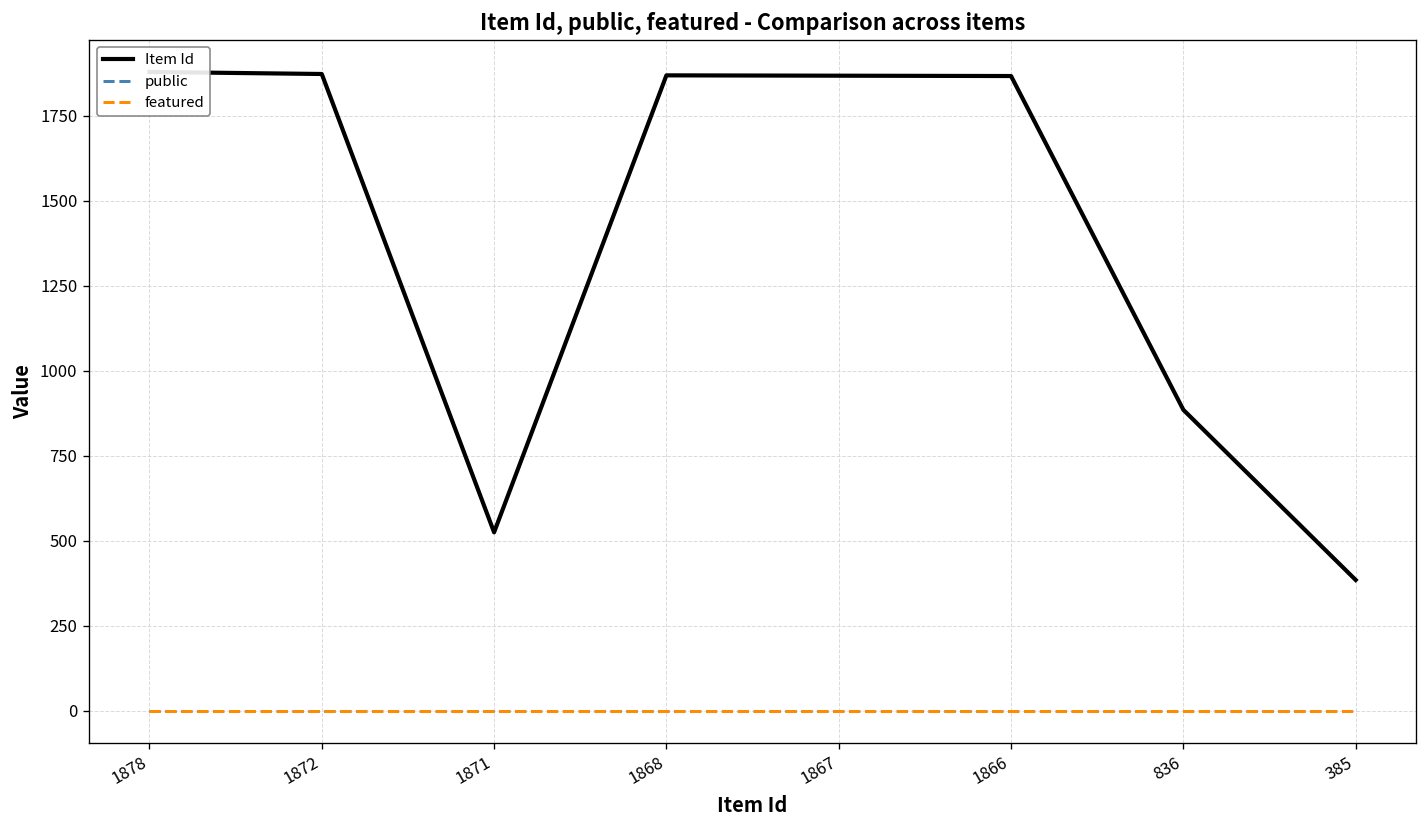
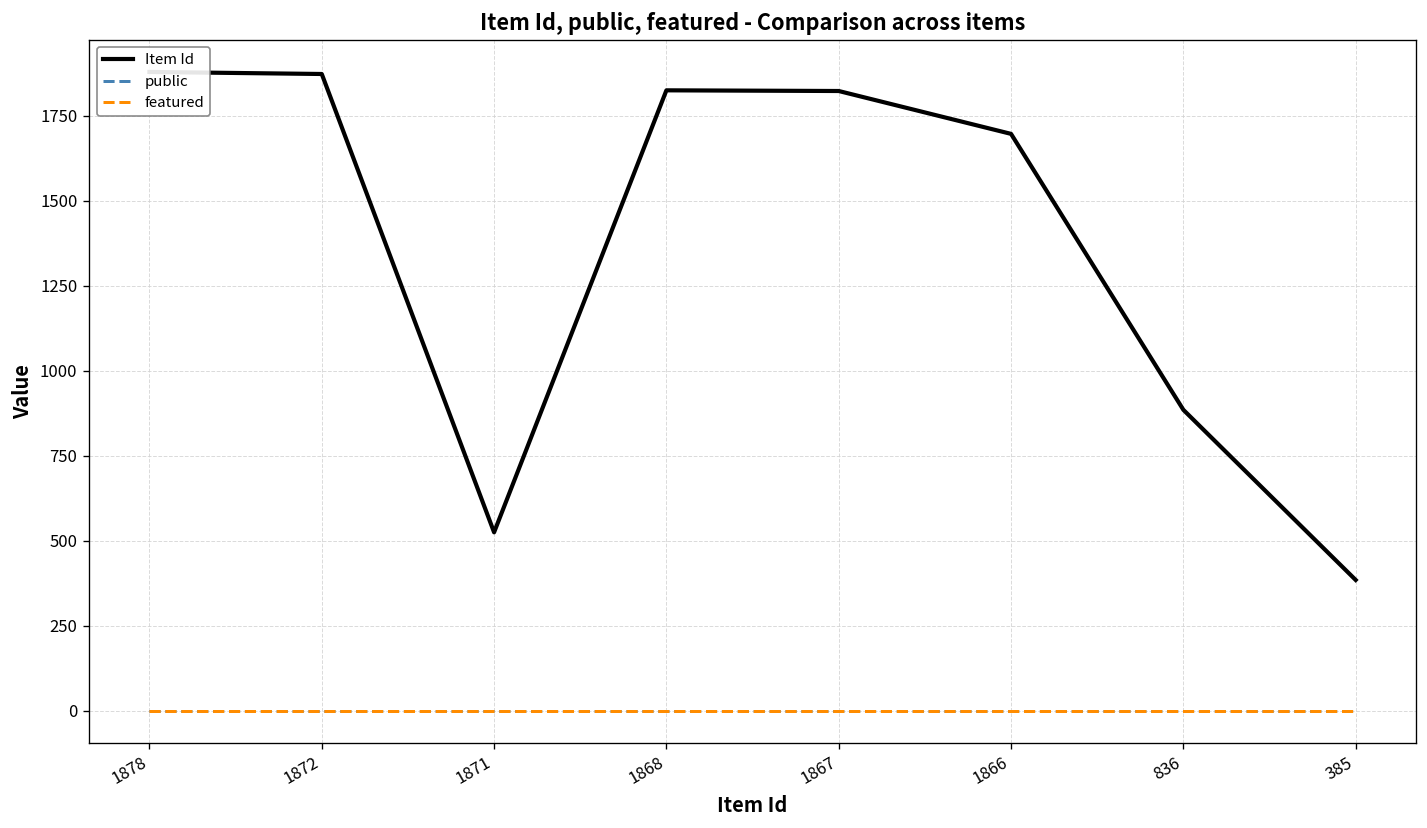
Item Id, 1868: 1870 -> 1820
Item Id, 1867: 1870 -> 1820
Item Id, 1866: 1870 -> 1700
